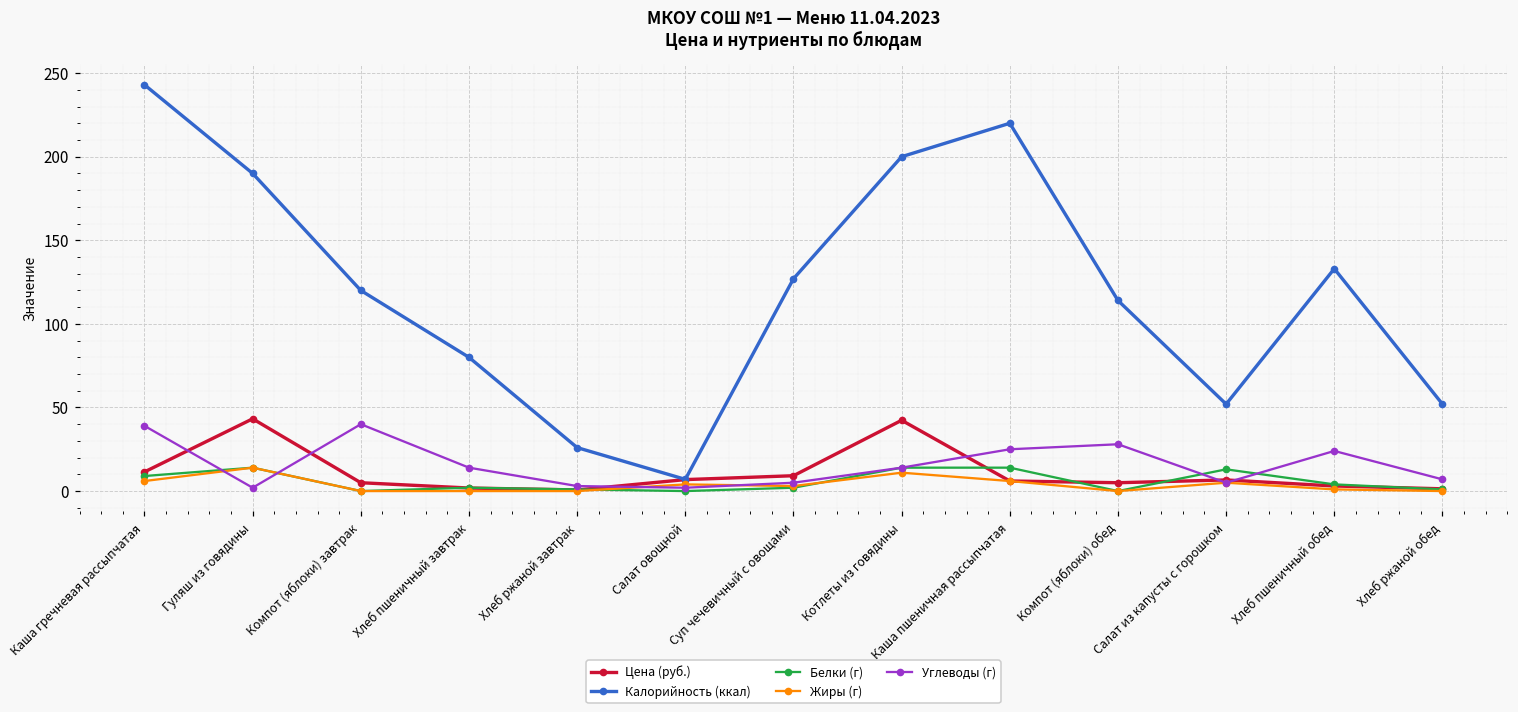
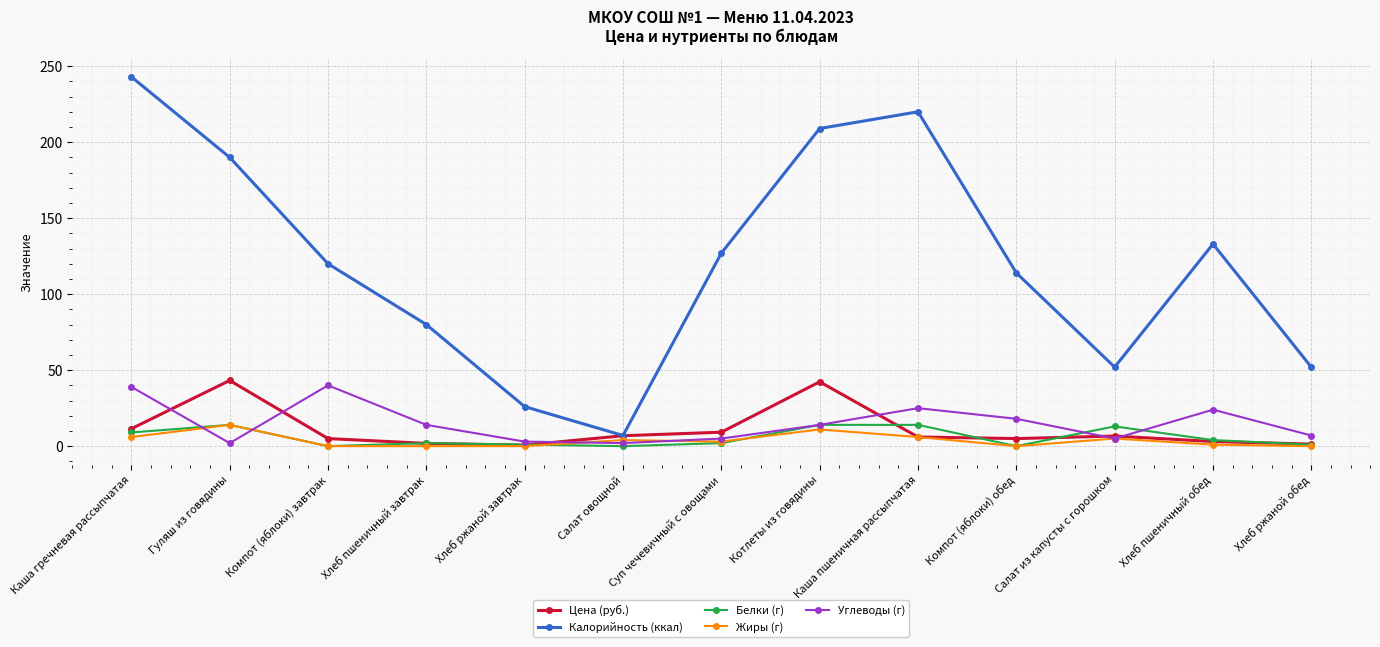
Калорийность (ккал), Котлеты из говядины: 200 -> 209
Углеводы (г), Компот (яблоки) обед: 28 -> 18
